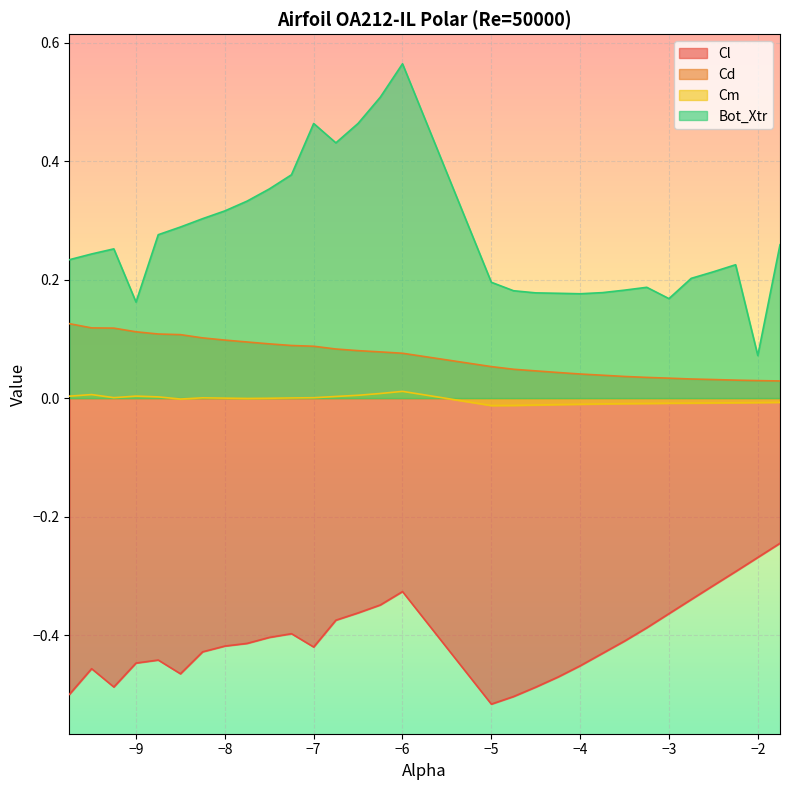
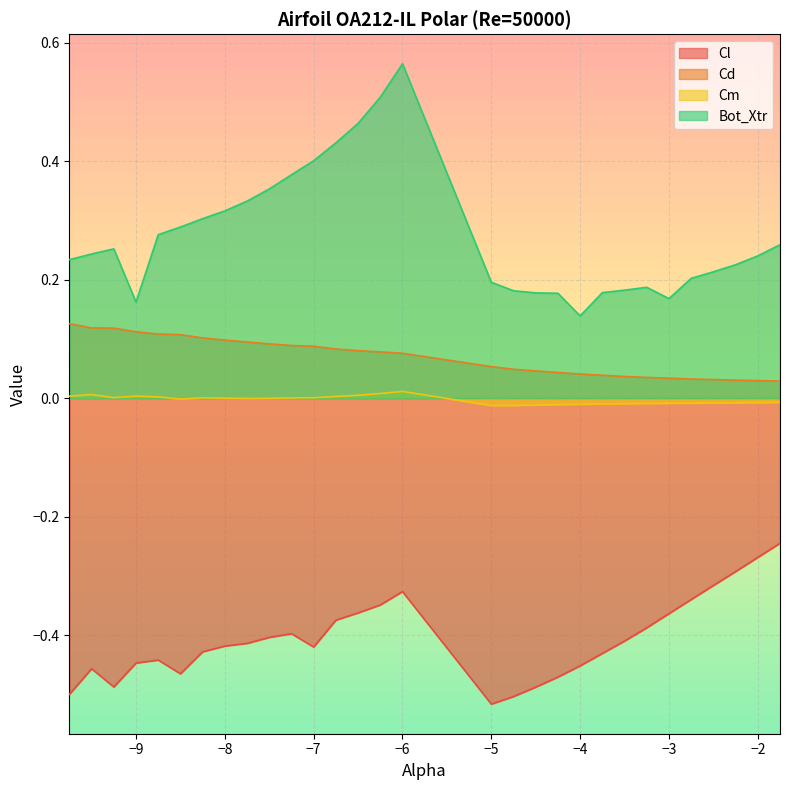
Bot_Xtr, −7: 0.46 -> 0.40
Bot_Xtr, −4: 0.18 -> 0.14
Bot_Xtr, −2: 0.07 -> 0.24
